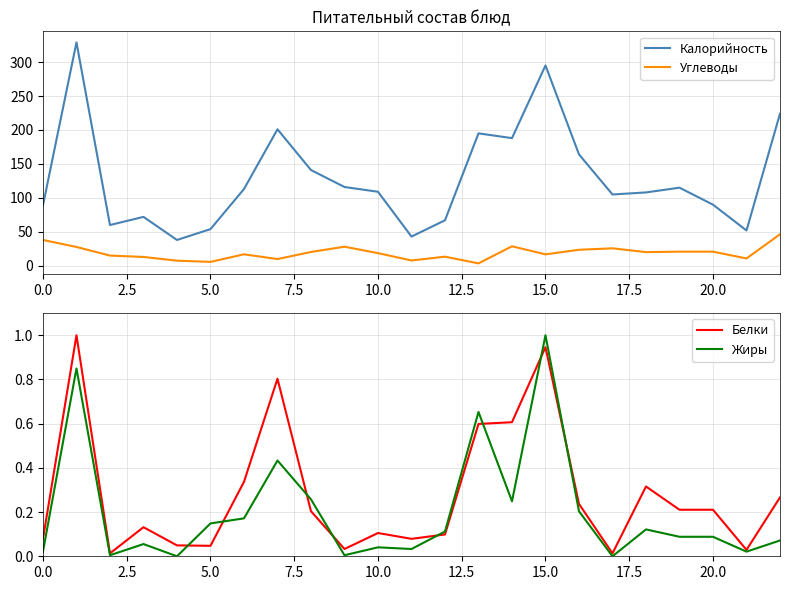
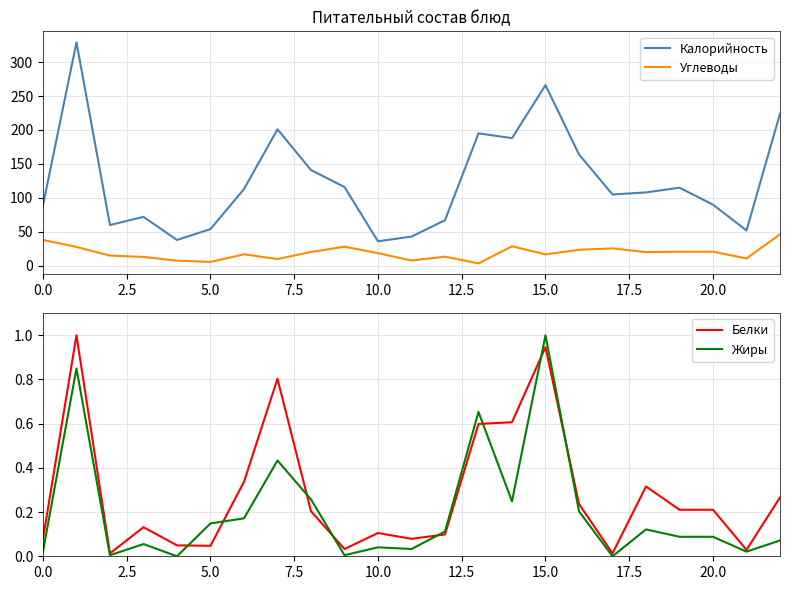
Питательный состав блюд, Калорийность, 10.0: 110 -> 40
Питательный состав блюд, Калорийность, 15.0: 300 -> 270
